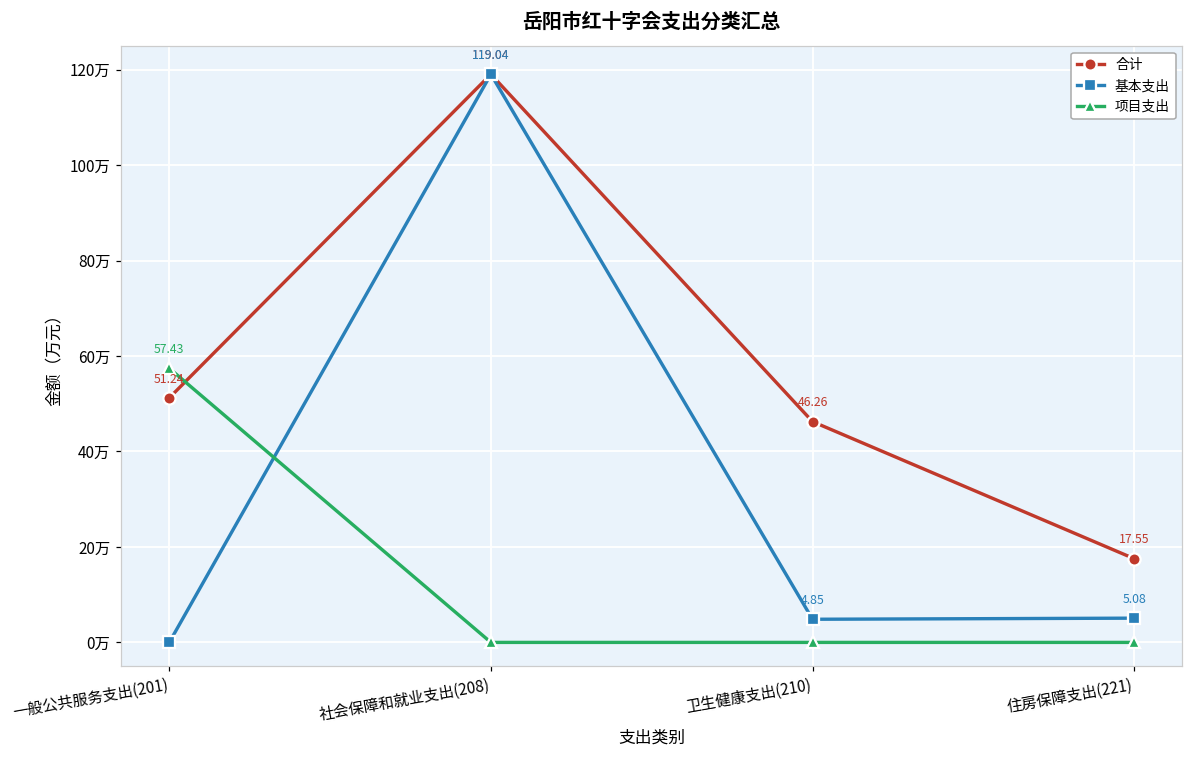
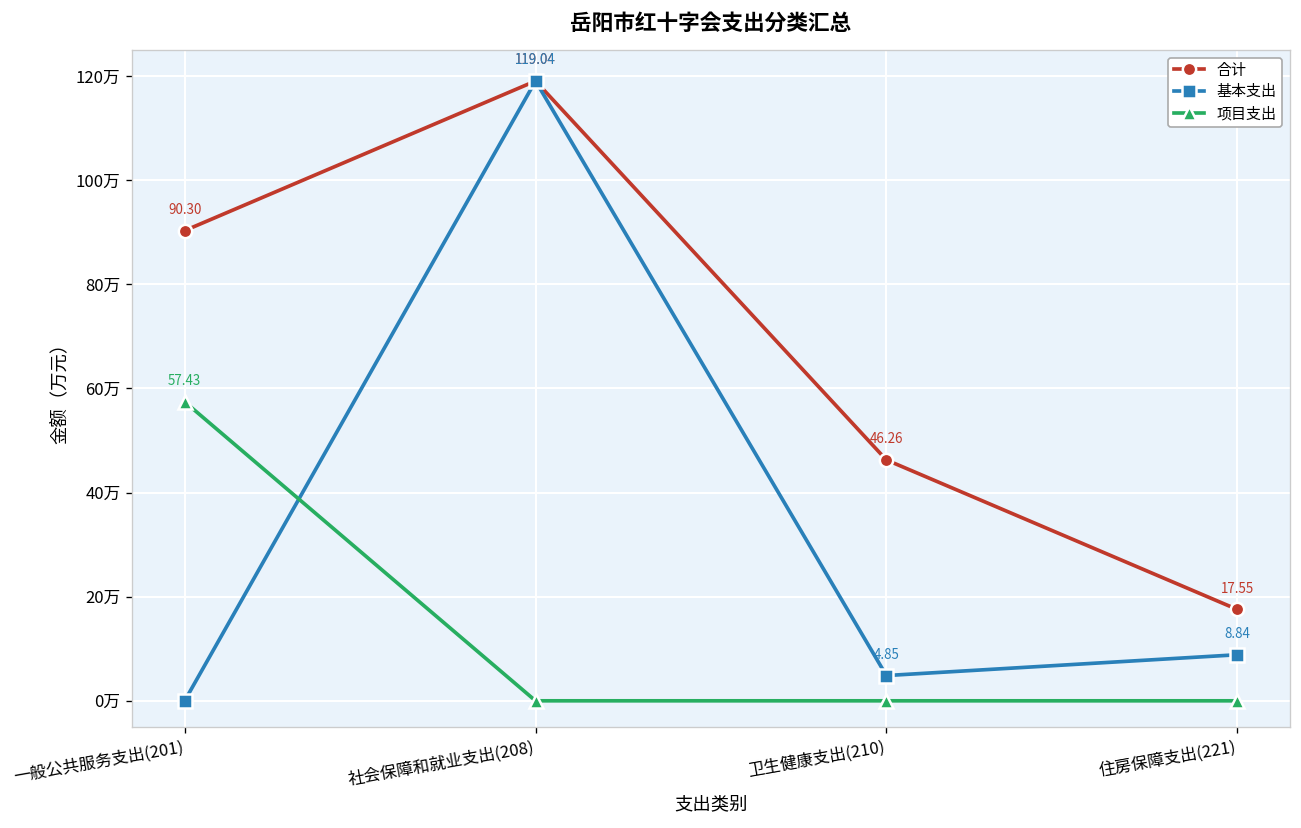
合计, 一般公共服务支出(201): 51.24 -> 90.30
基本支出, 住房保障支出(221): 5.08 -> 8.84
